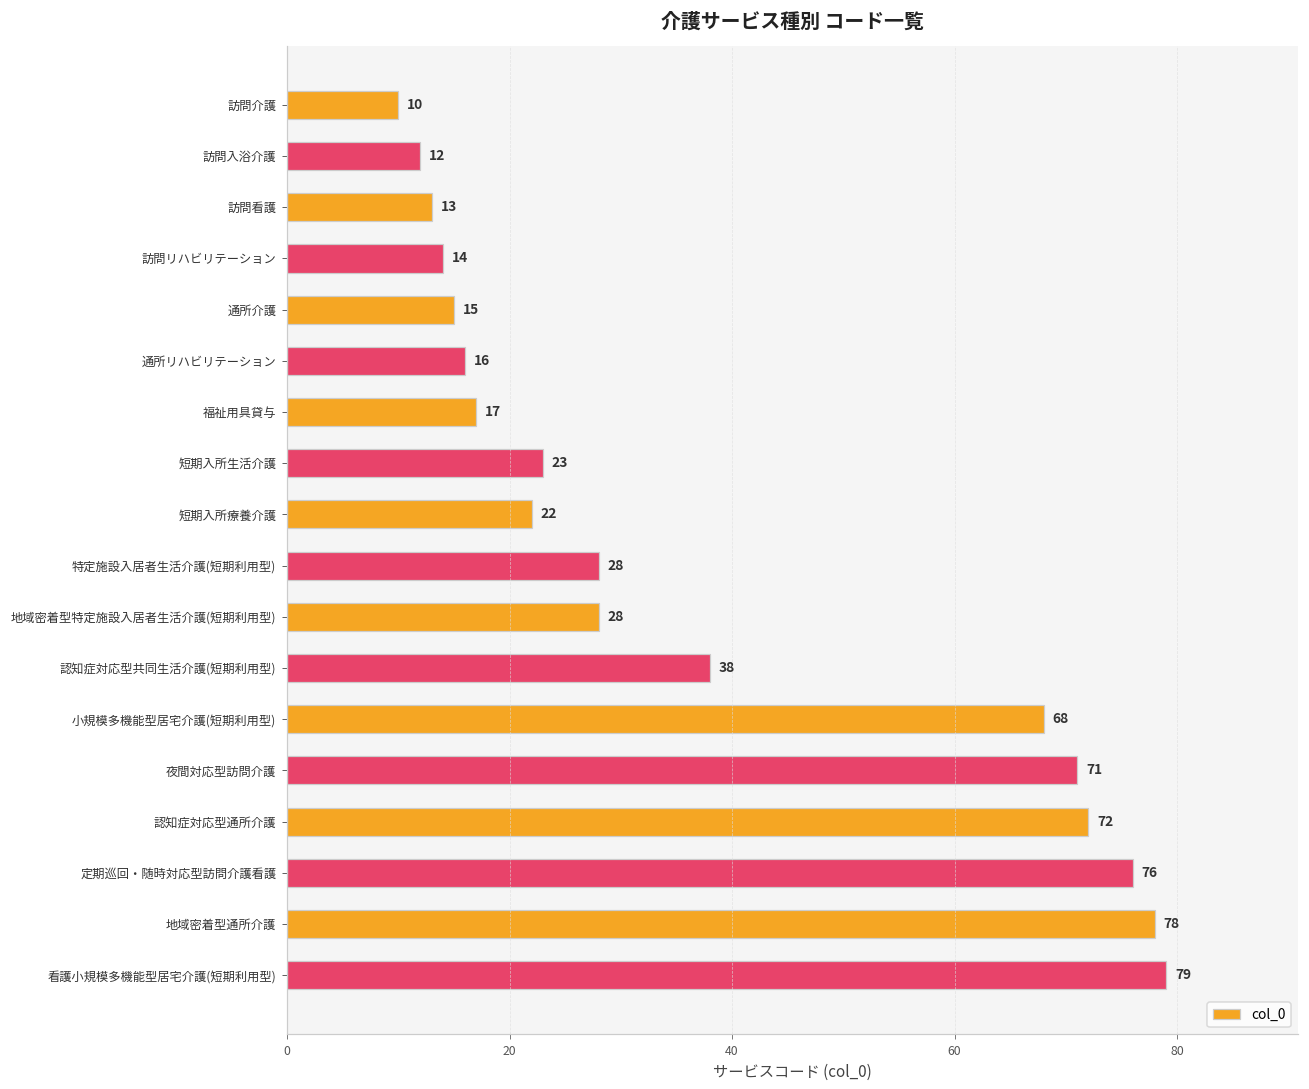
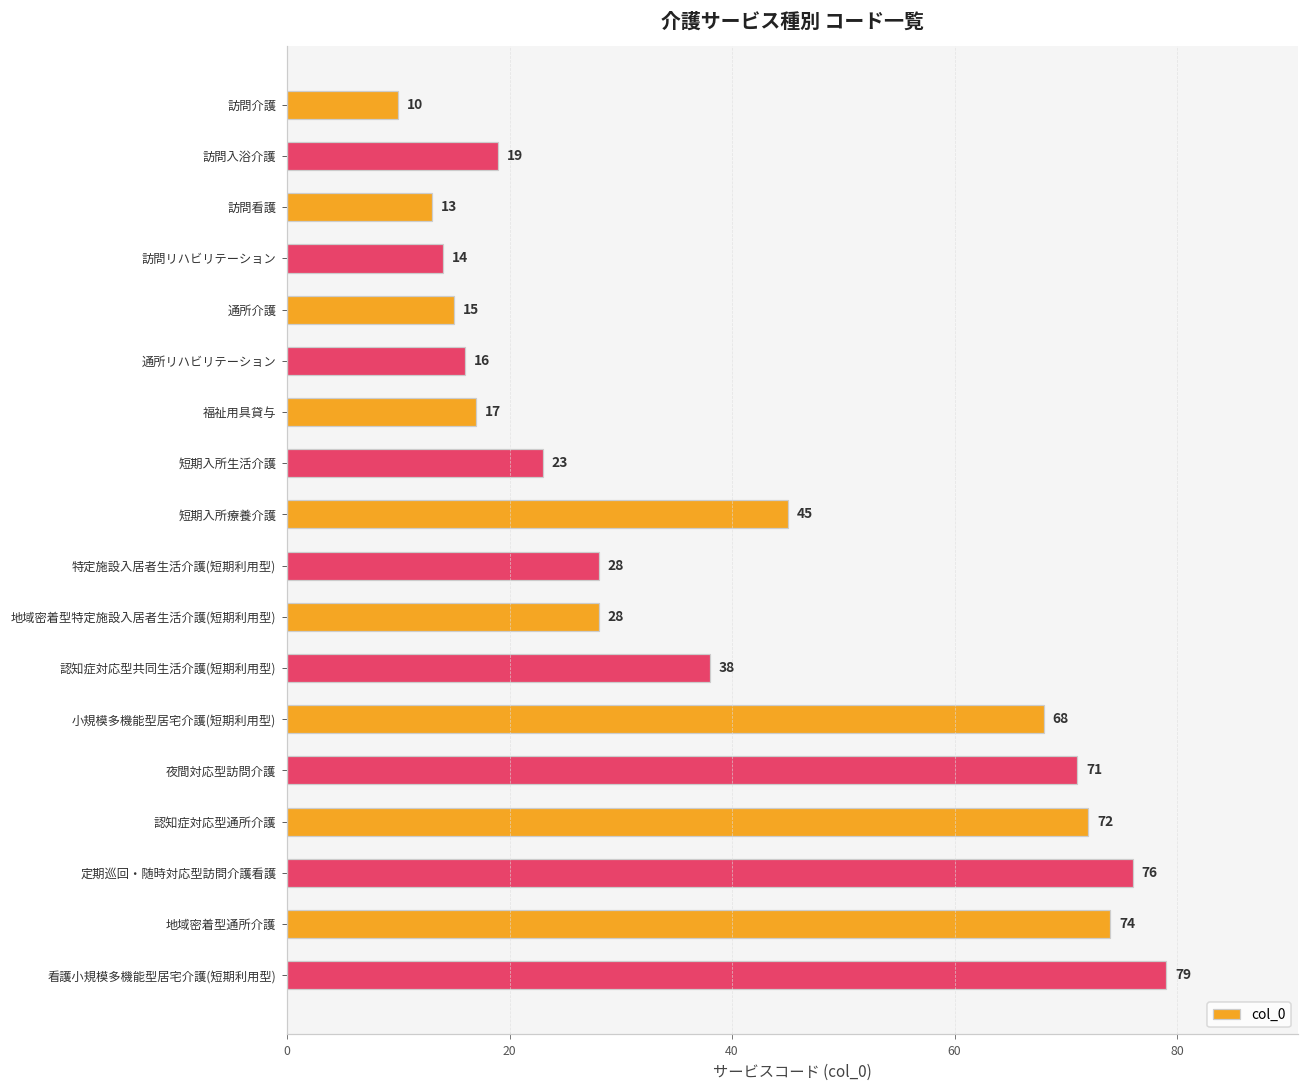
訪問入浴介護: 12 -> 19
短期入所療養介護: 22 -> 45
地域密着型通所介護: 78 -> 74
